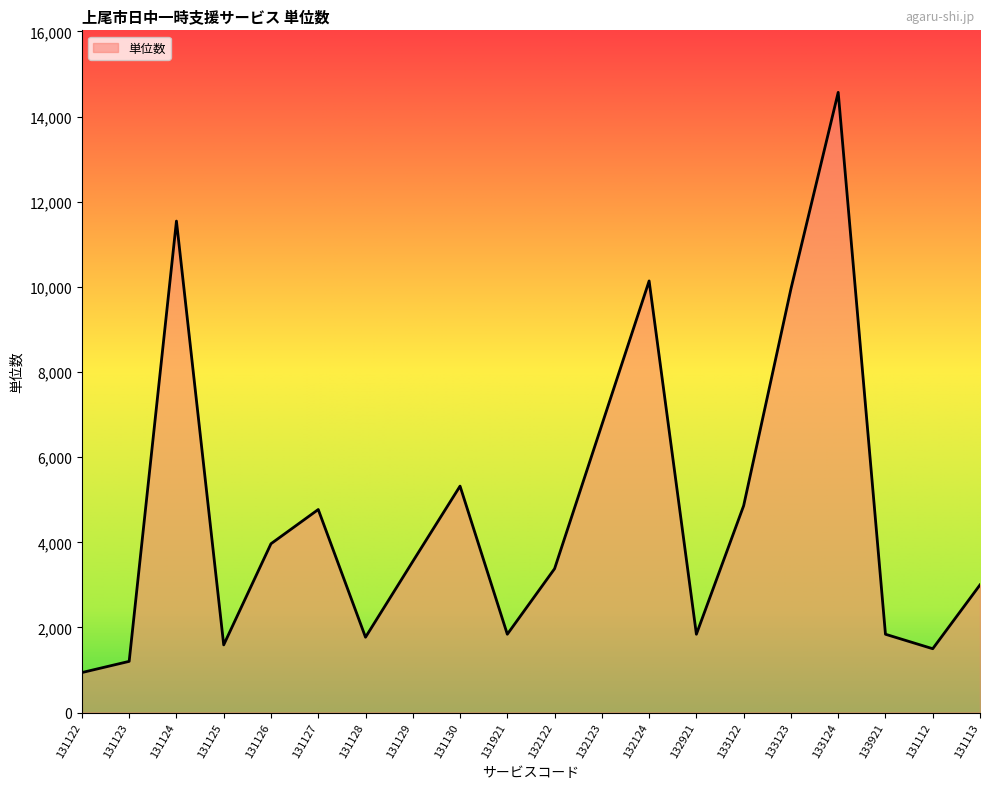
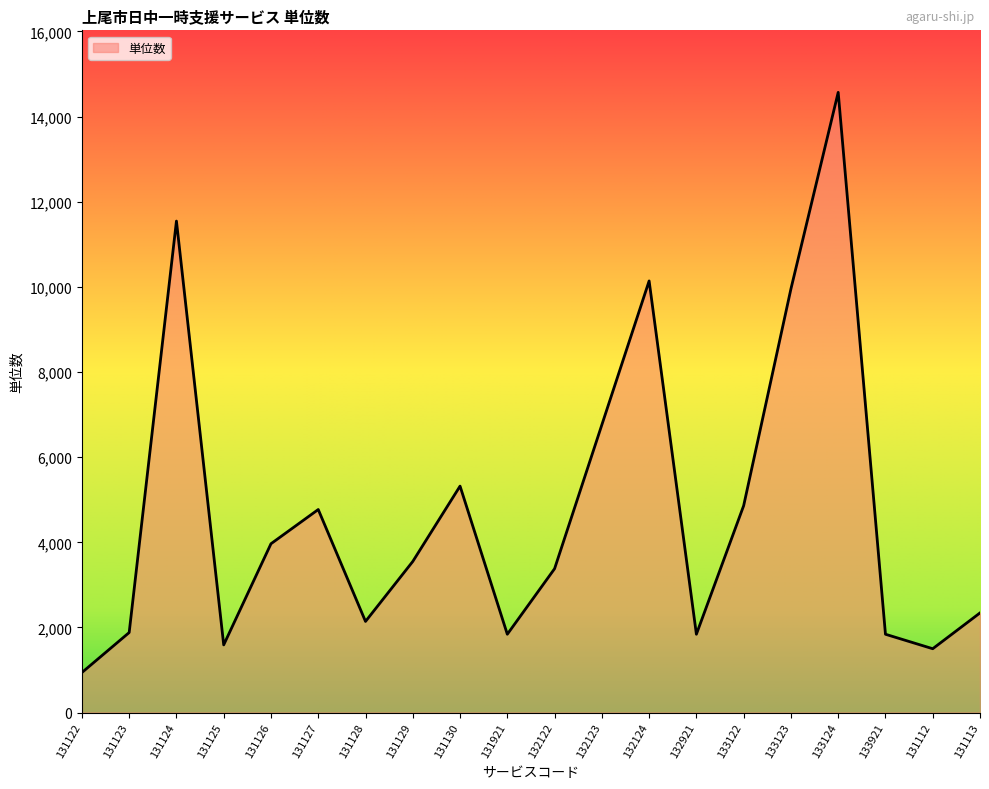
131123: 1,200 -> 1,900
131128: 1,800 -> 2,100
131113: 3,000 -> 2,300
